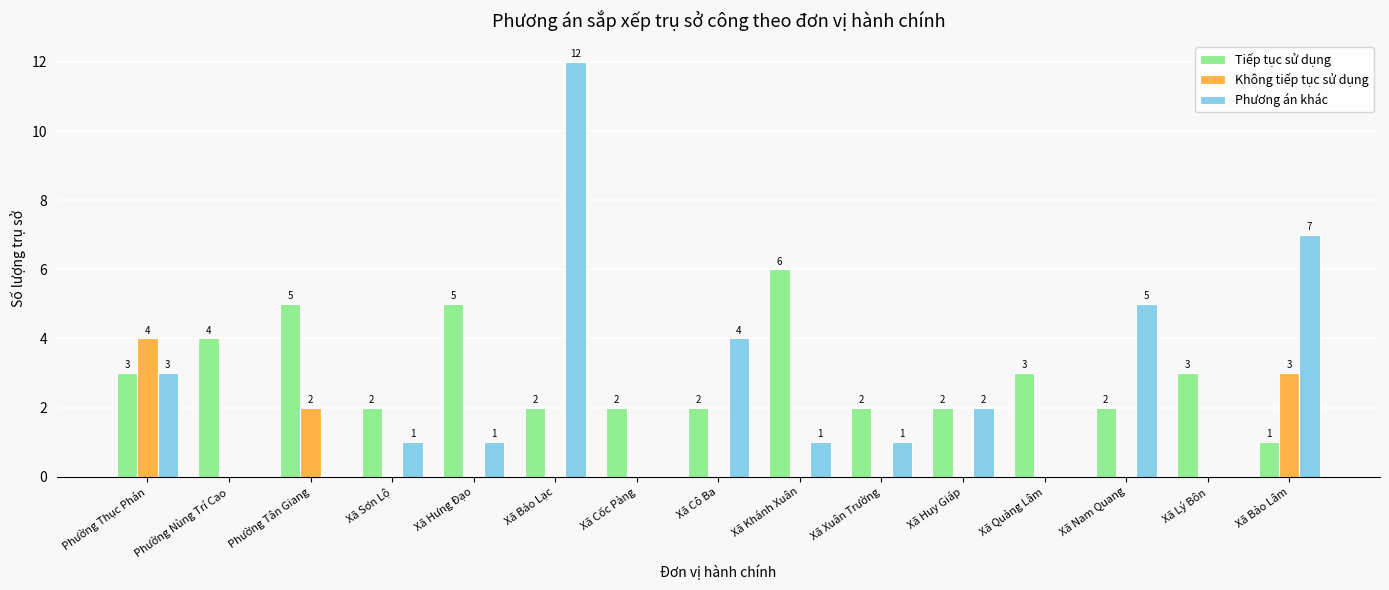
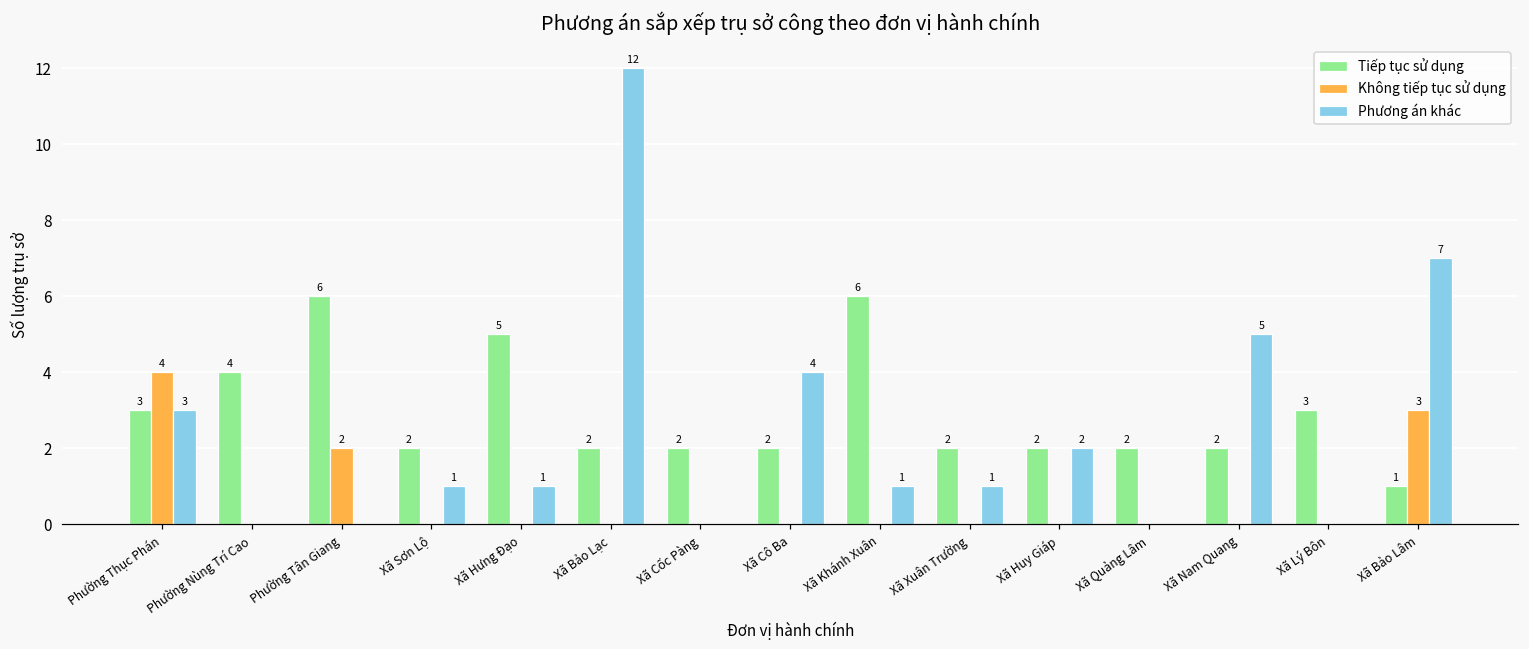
Tiếp tục sử dụng, Phường Tân Giang: 5 -> 6
Tiếp tục sử dụng, Xã Quảng Lâm: 3 -> 2
